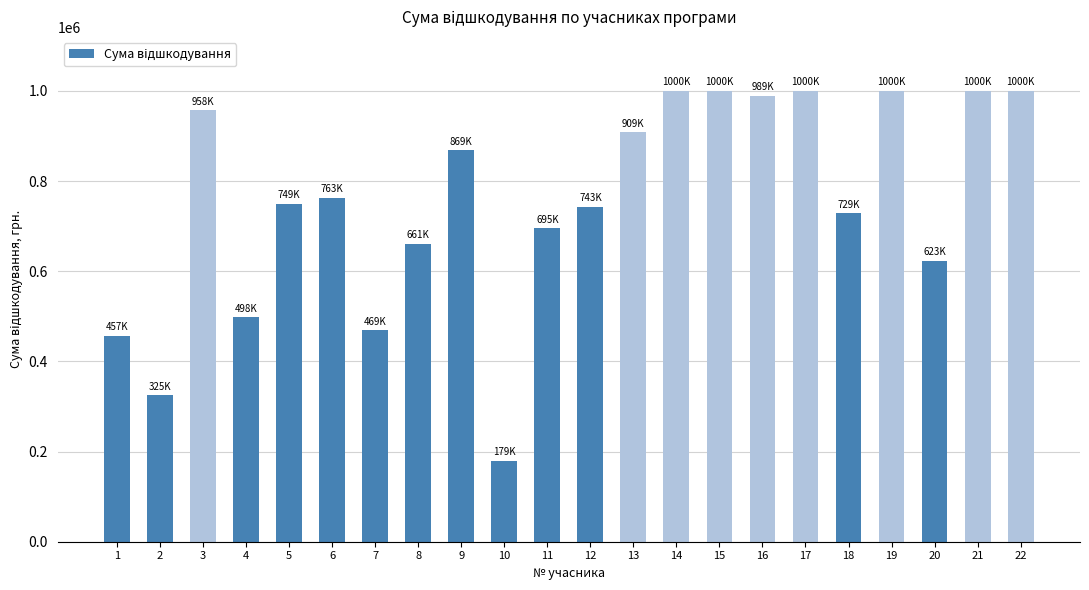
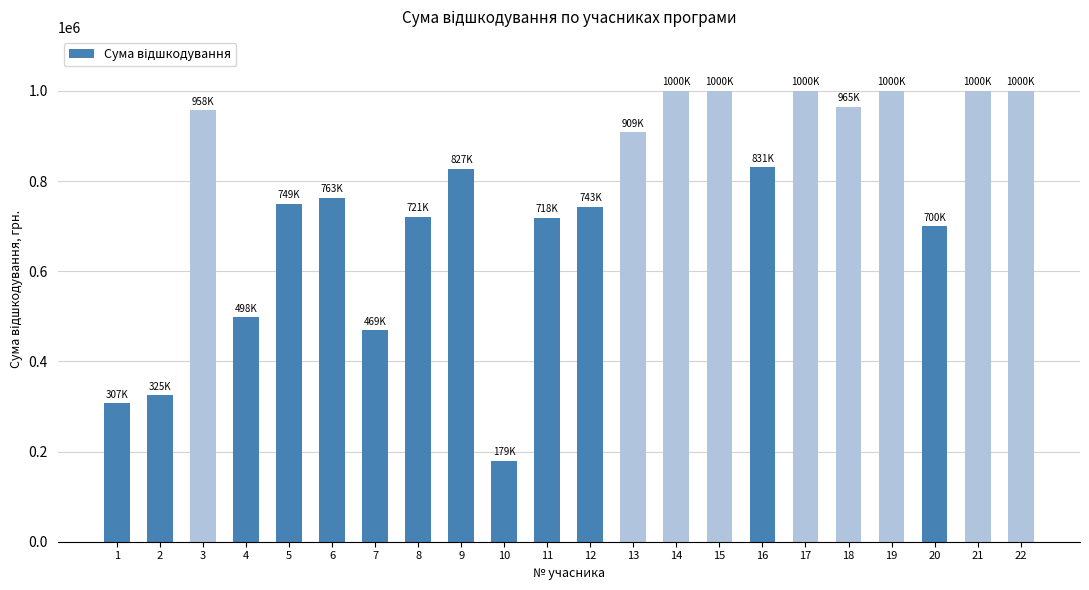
1: 457K -> 307K
8: 661K -> 721K
9: 869K -> 827K
11: 695K -> 718K
16: 989K -> 831K
18: 729K -> 965K
20: 623K -> 700K
